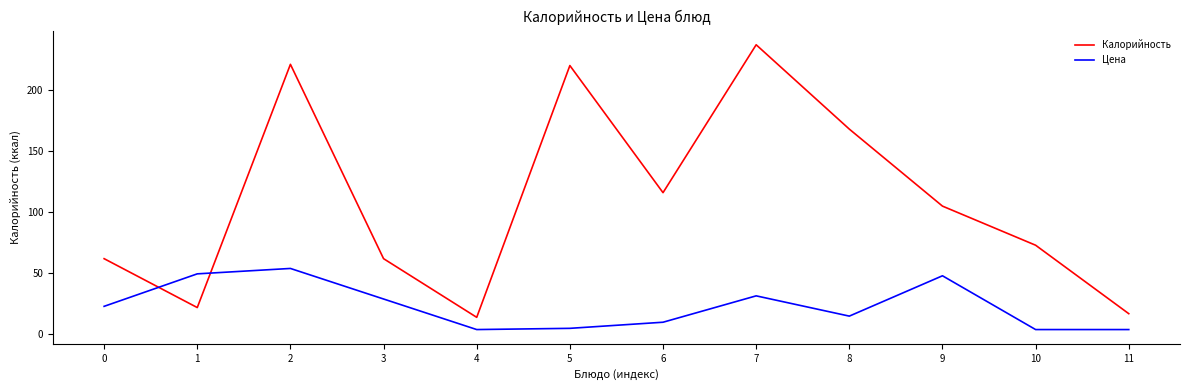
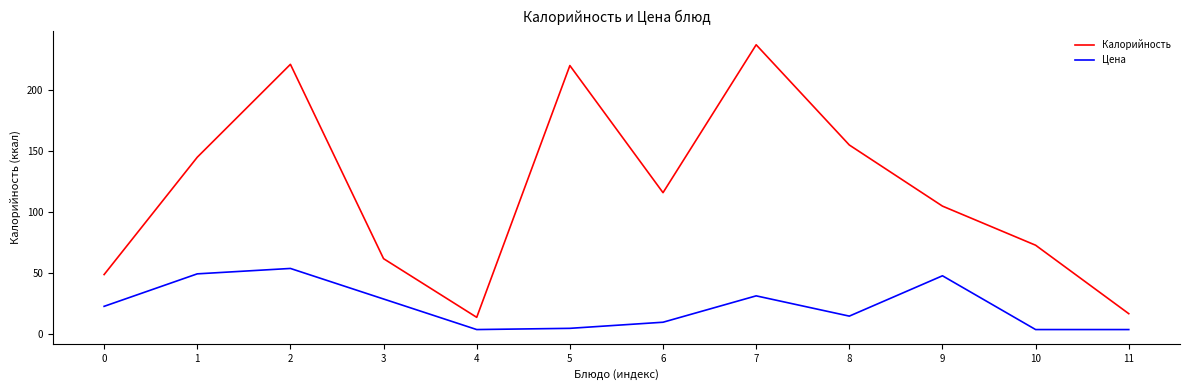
Калорийность, 0: 62 -> 49
Калорийность, 1: 22 -> 145
Калорийность, 8: 168 -> 155
